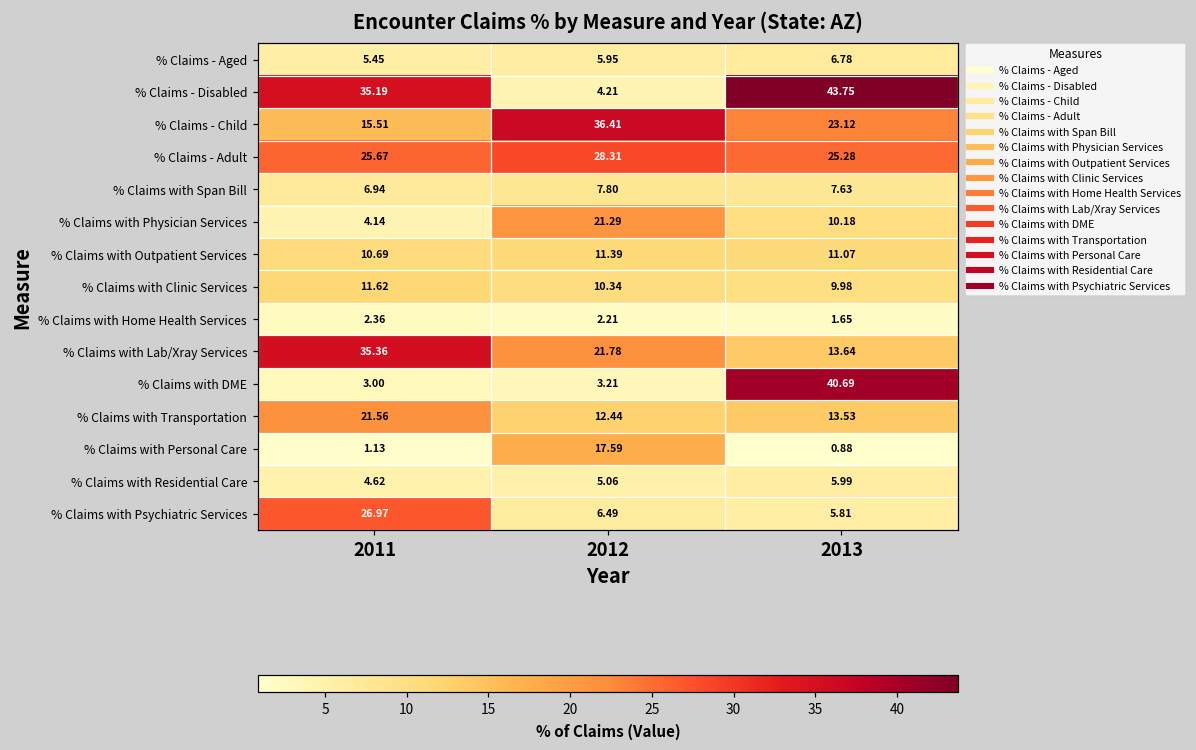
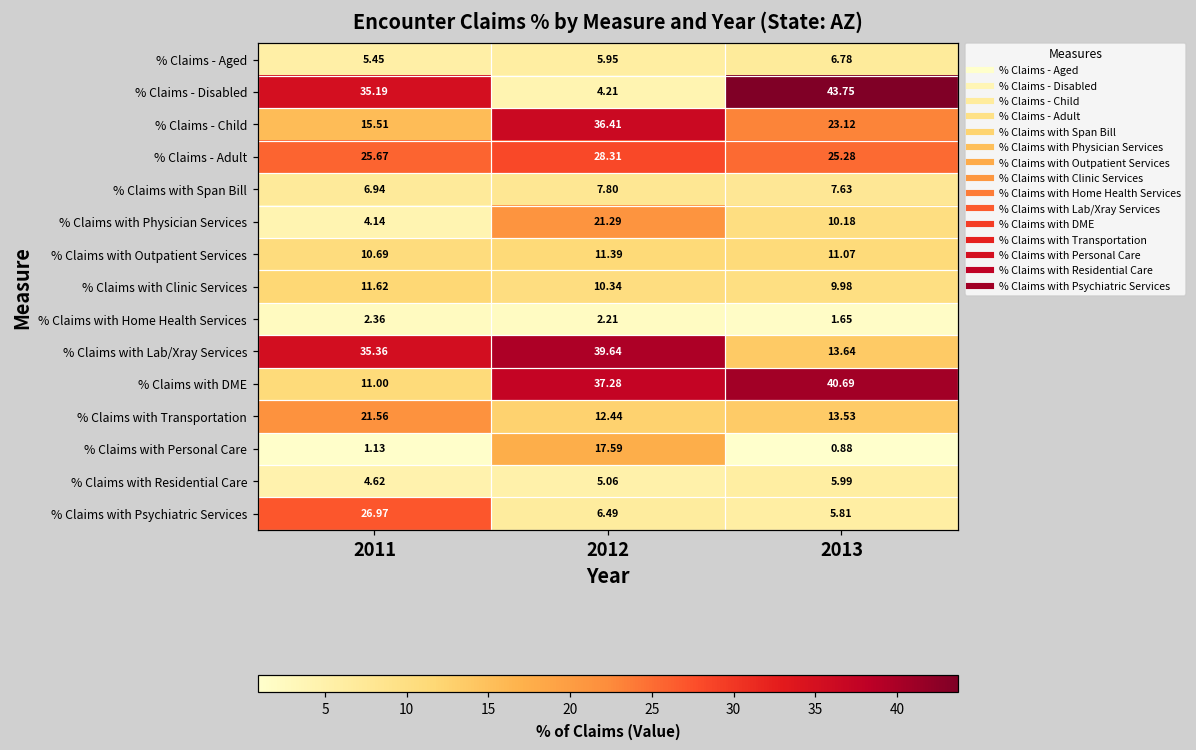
% Claims with Lab/Xray Services, 2012: 21.78 -> 39.64
% Claims with DME, 2011: 3.00 -> 11.00
% Claims with DME, 2012: 3.21 -> 37.28
